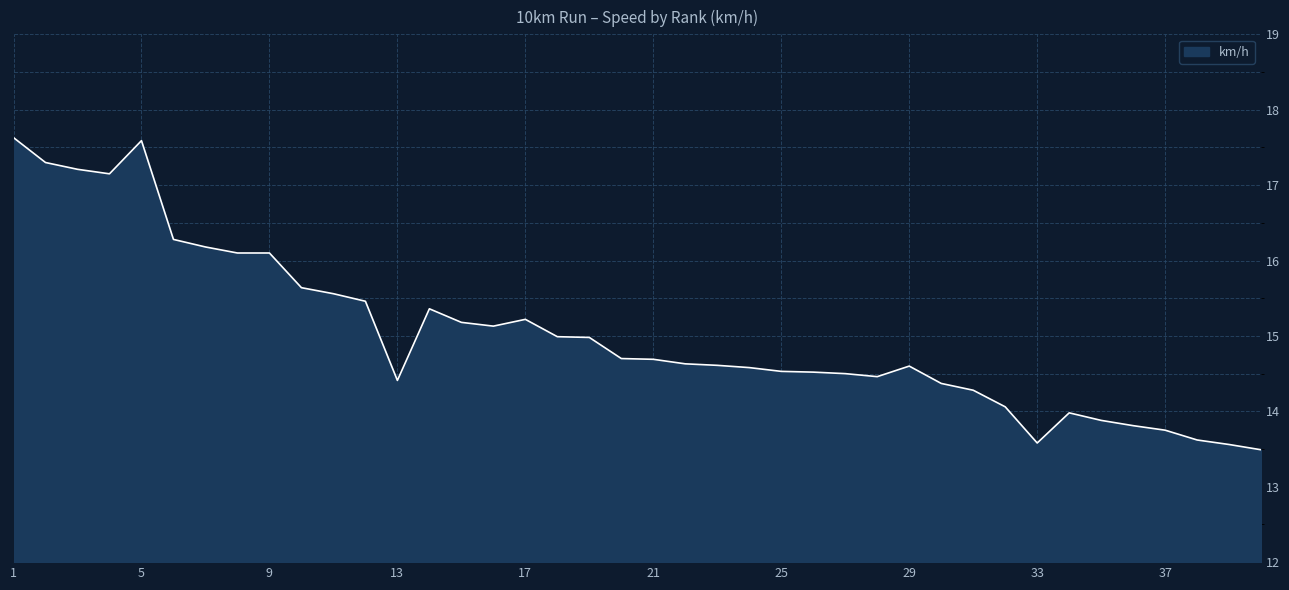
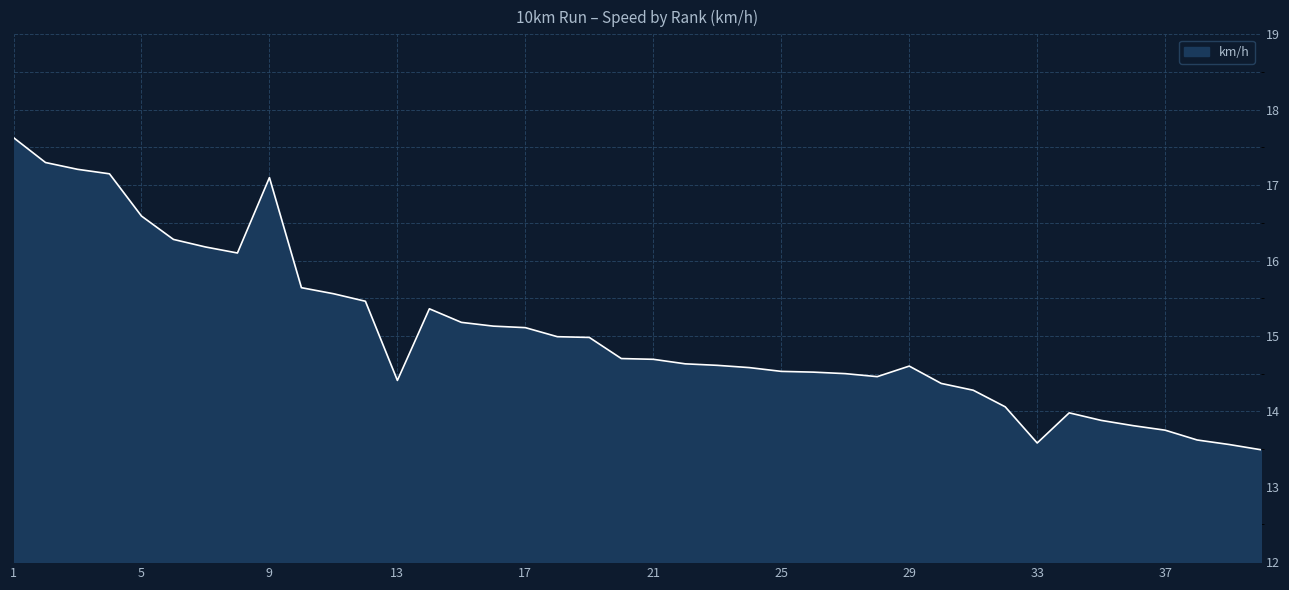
5: 17.6 -> 16.6
9: 16.1 -> 17.1
17: 15.2 -> 15.1
